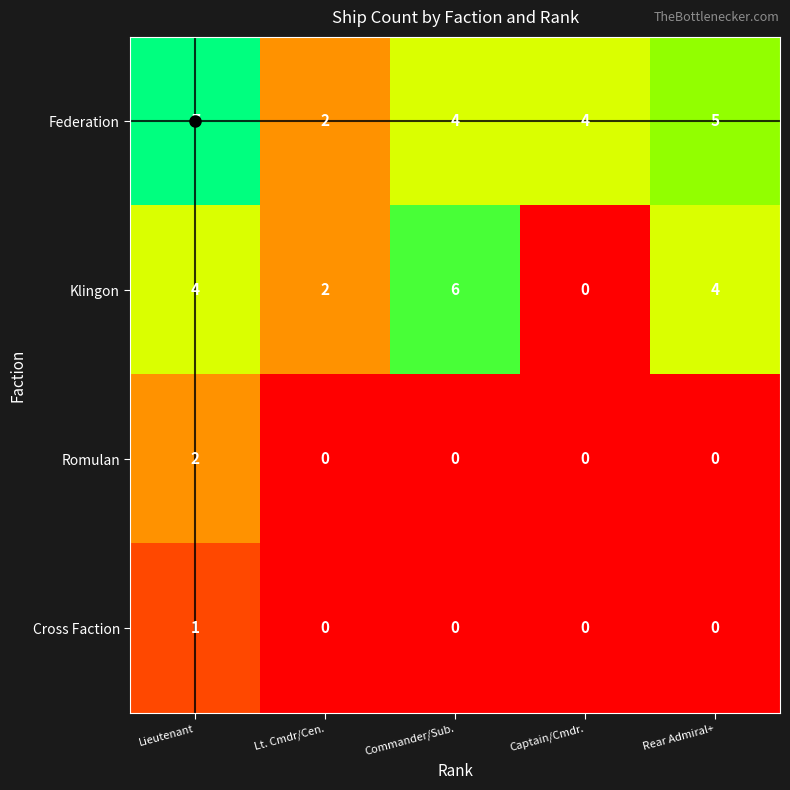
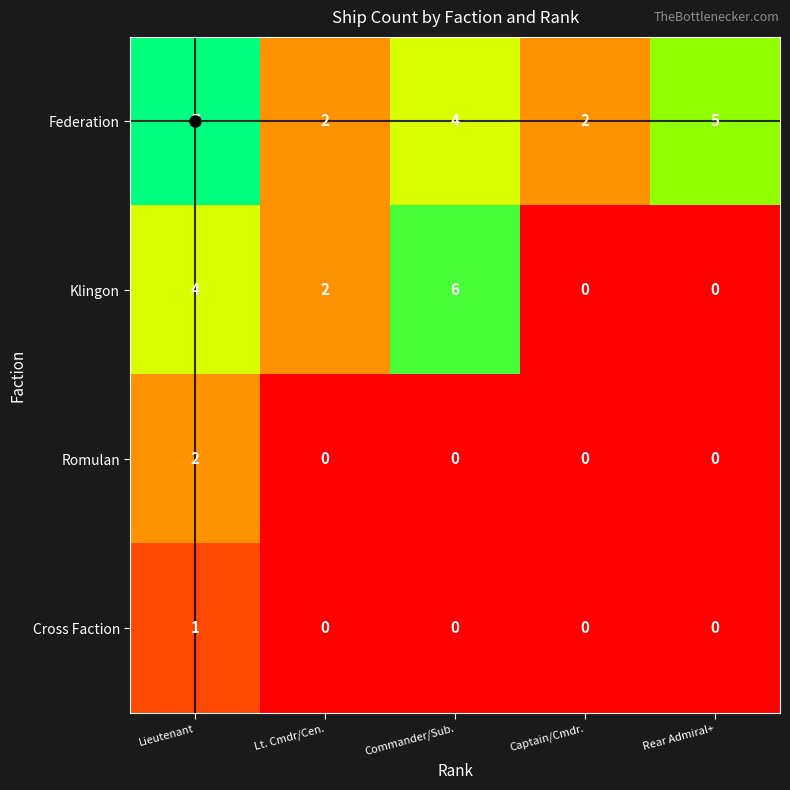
Federation, Captain/Cmdr.: 4 -> 2
Klingon, Rear Admiral+: 4 -> 0
